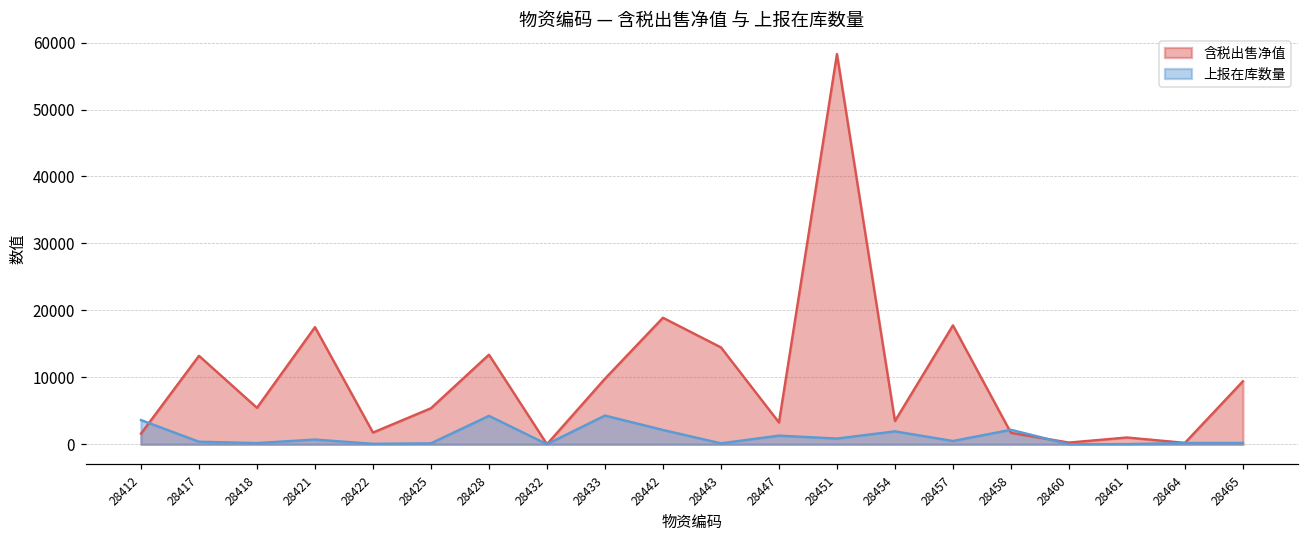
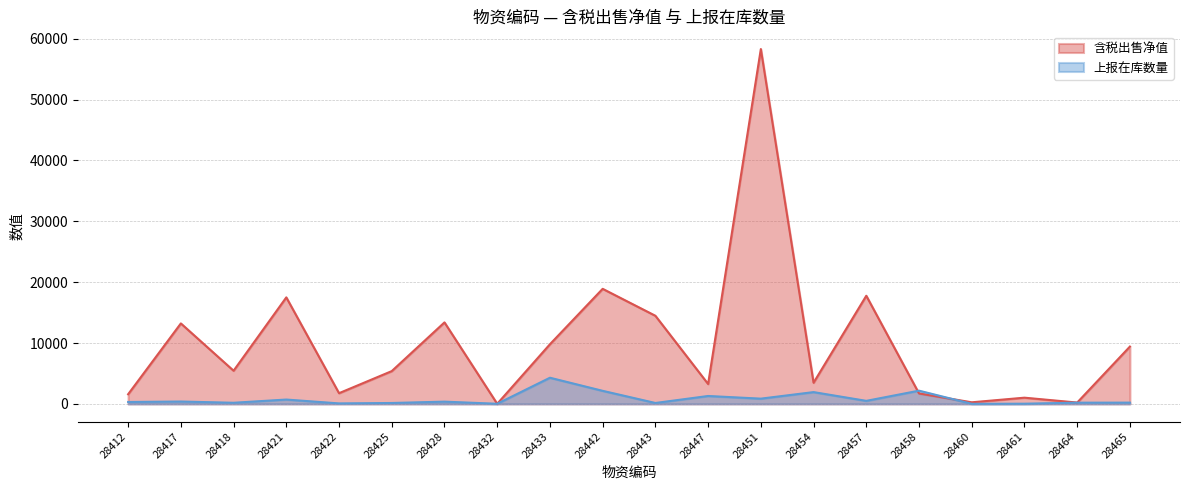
上报在库数量, 28412: 4000 -> 0
上报在库数量, 28428: 4000 -> 0
